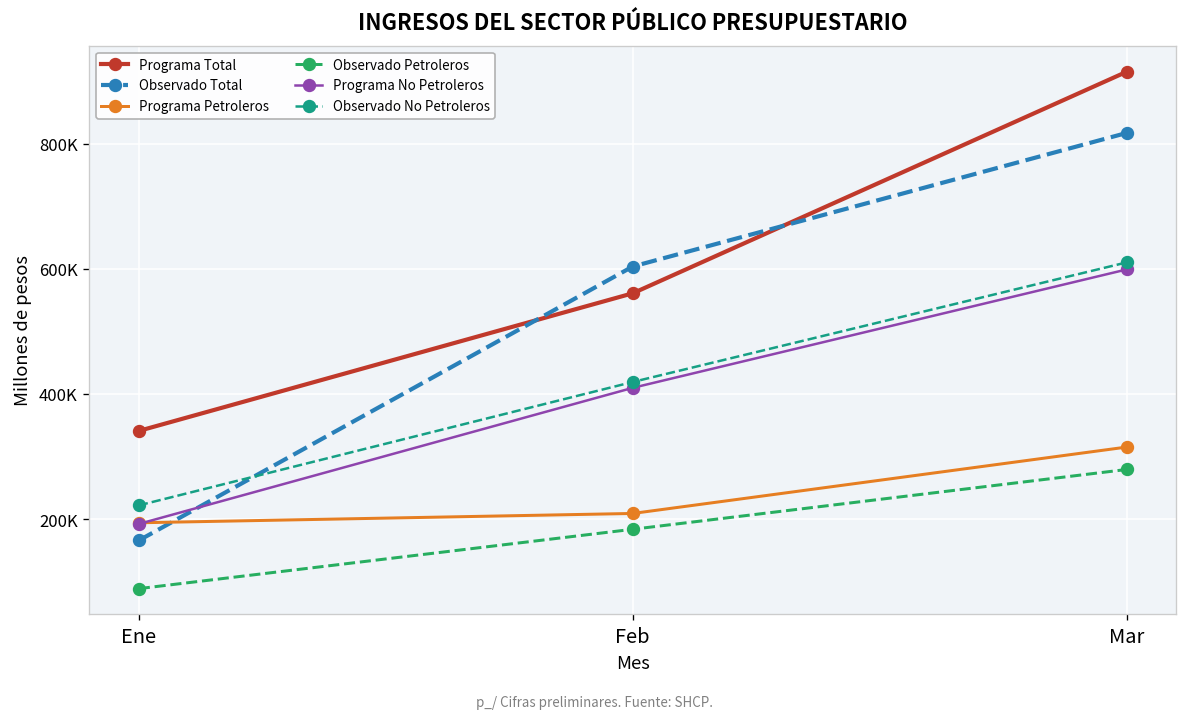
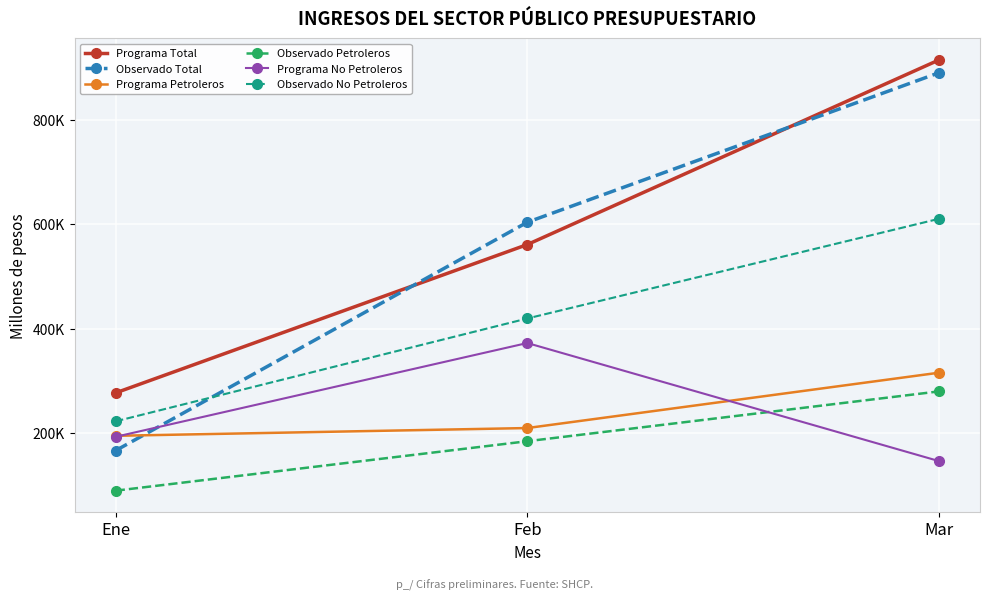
Programa Total, Ene: 340000 -> 280000
Programa No Petroleros, Feb: 410000 -> 370000
Observado Total, Mar: 820000 -> 890000
Programa No Petroleros, Mar: 600000 -> 150000
